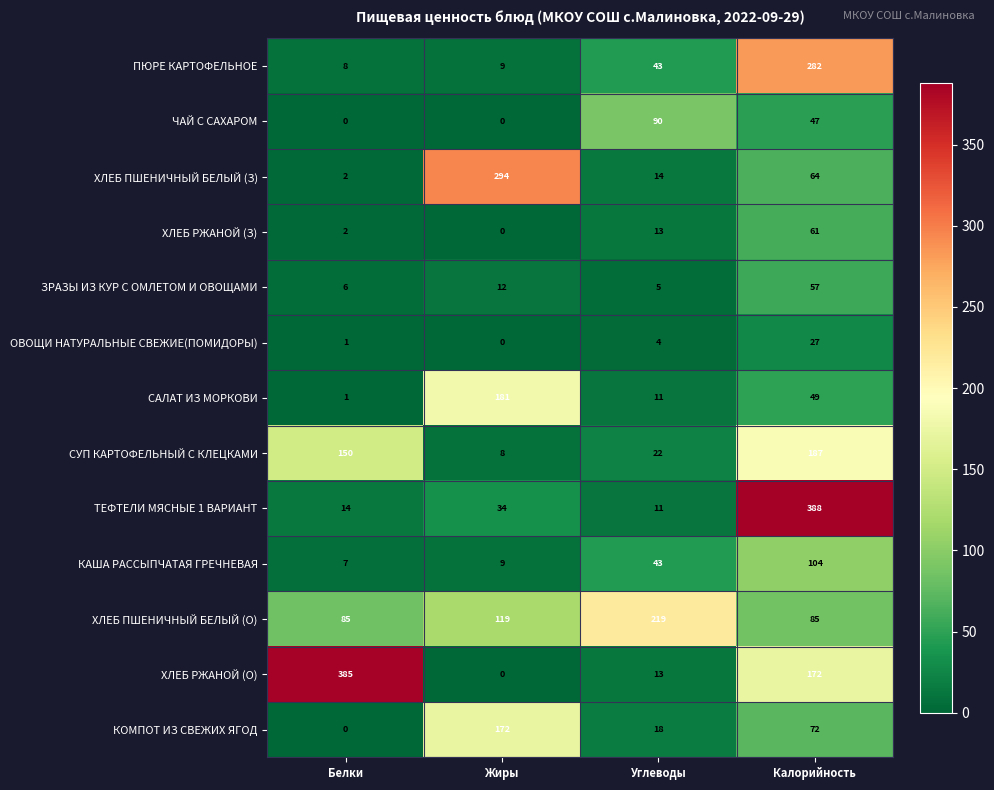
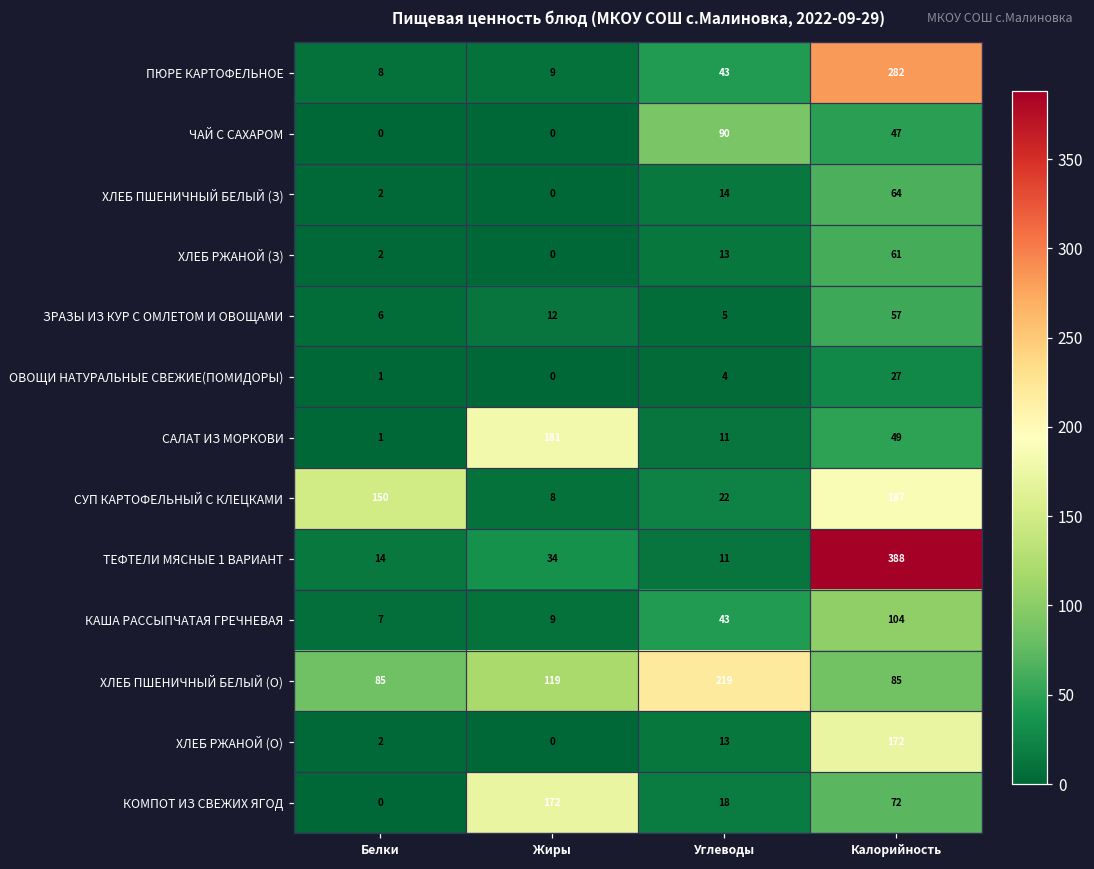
ХЛЕБ ПШЕНИЧНЫЙ БЕЛЫЙ (З), Жиры: 294 -> 0
ХЛЕБ РЖАНОЙ (О), Белки: 385 -> 2
